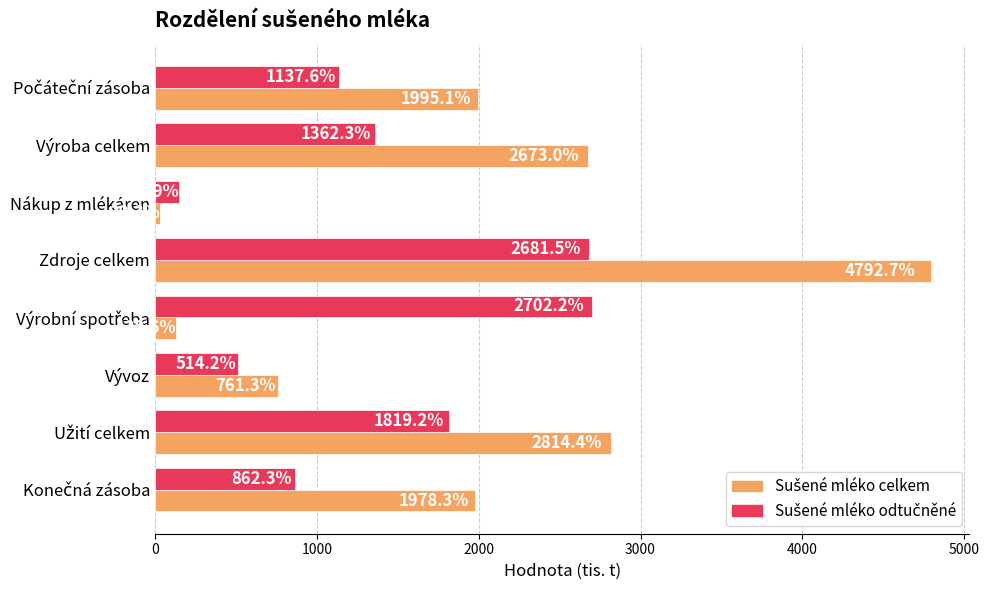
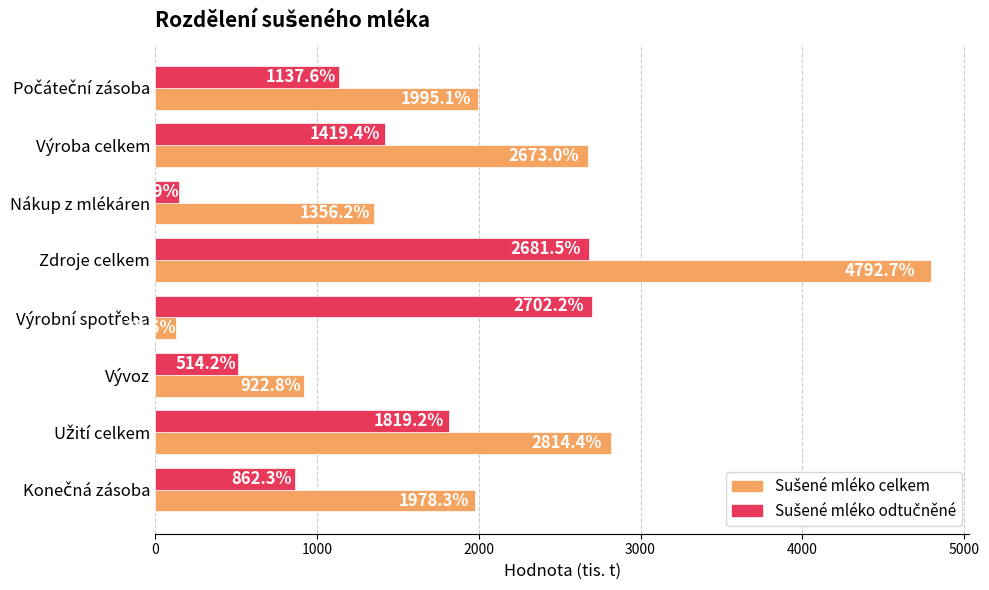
Sušené mléko odtučněné, Výroba celkem: 1362.3% -> 1419.4%
Sušené mléko celkem, Nákup z mlékáren: 30 -> 1360
Sušené mléko celkem, Vývoz: 761.3% -> 922.8%
